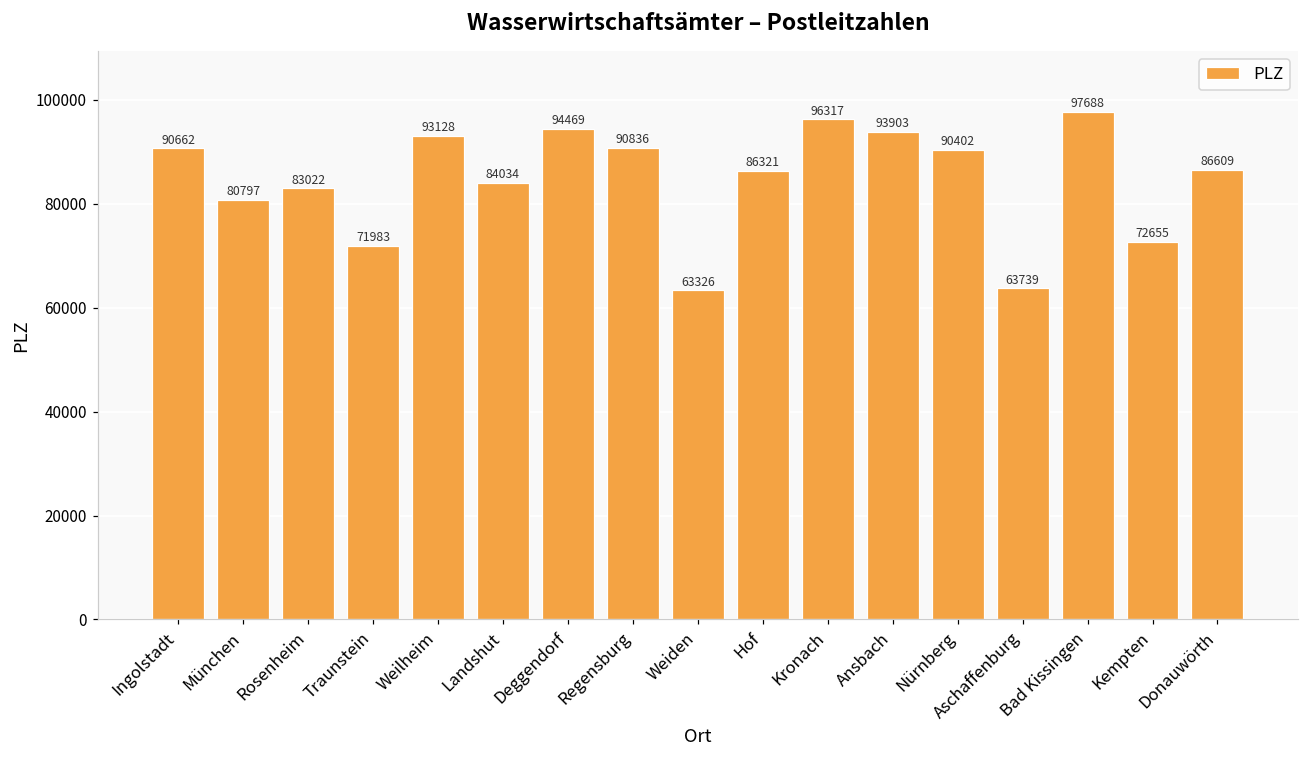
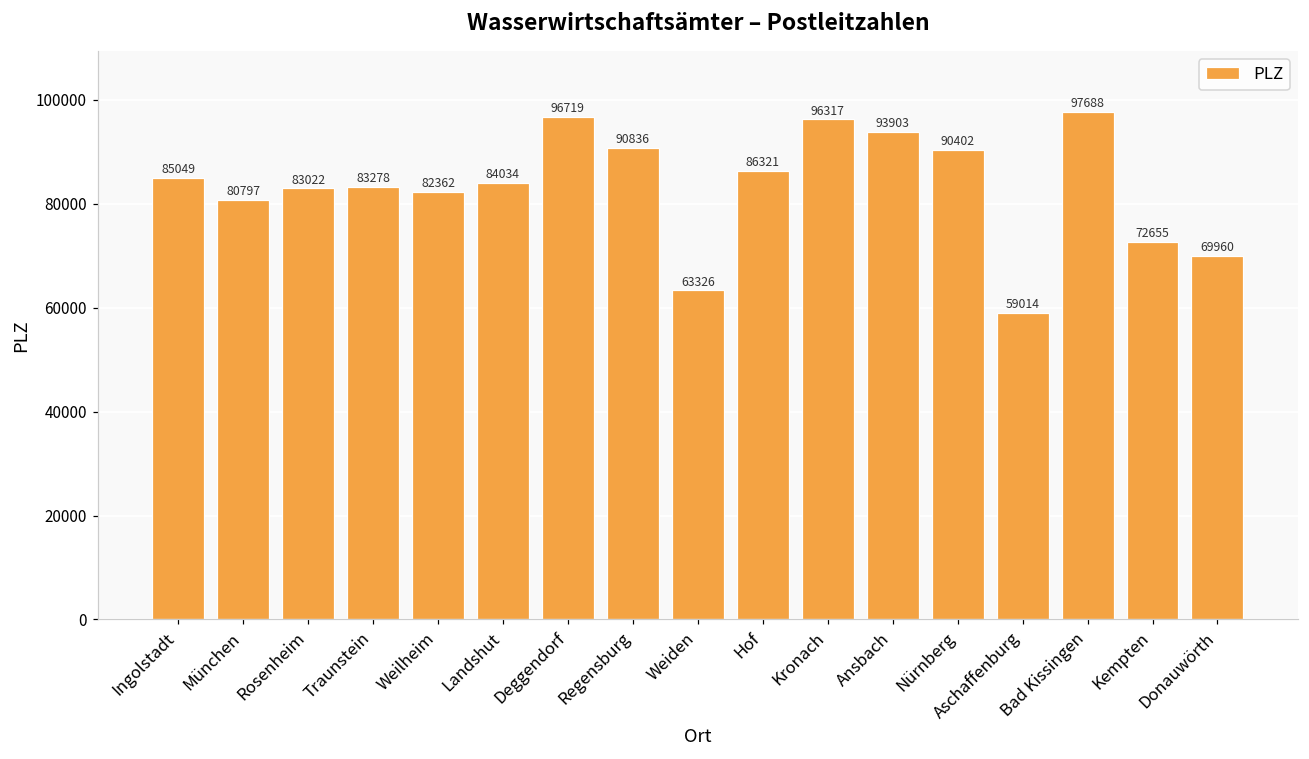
Ingolstadt: 90662 -> 85049
Traunstein: 71983 -> 83278
Weilheim: 93128 -> 82362
Deggendorf: 94469 -> 96719
Aschaffenburg: 63739 -> 59014
Donauwörth: 86609 -> 69960
